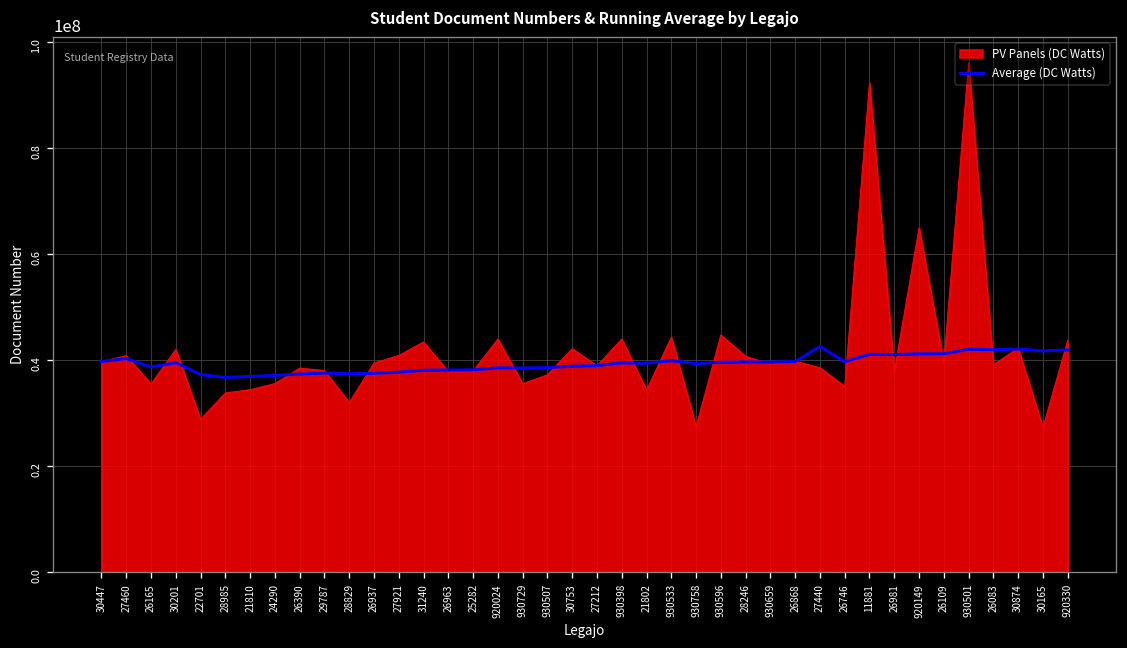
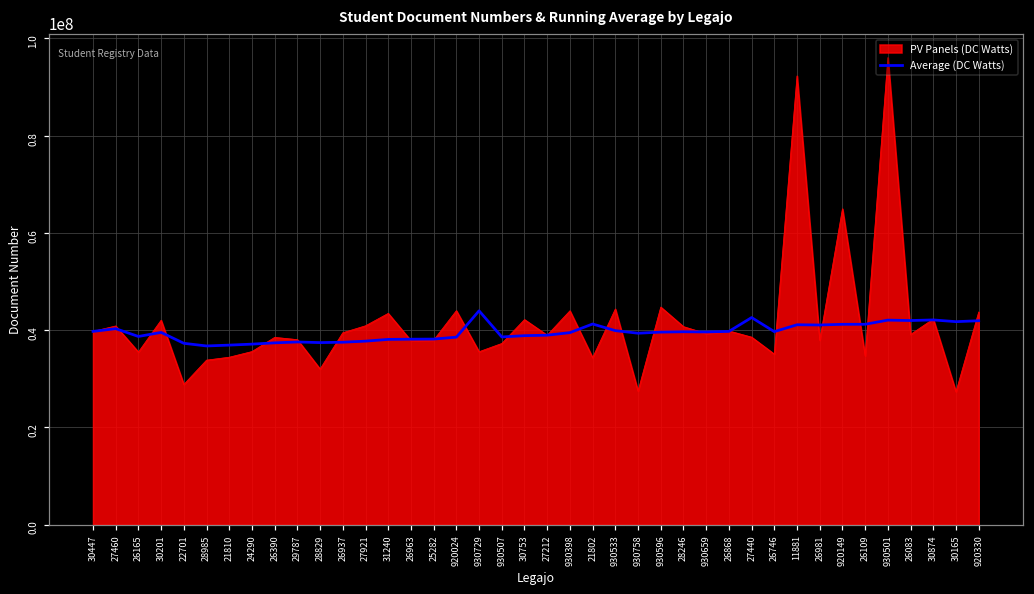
Average (DC Watts), 930729: 39000000 -> 44000000
Average (DC Watts), 21802: 39000000 -> 41000000
PV Panels (DC Watts), 26109: 40000000 -> 35000000
